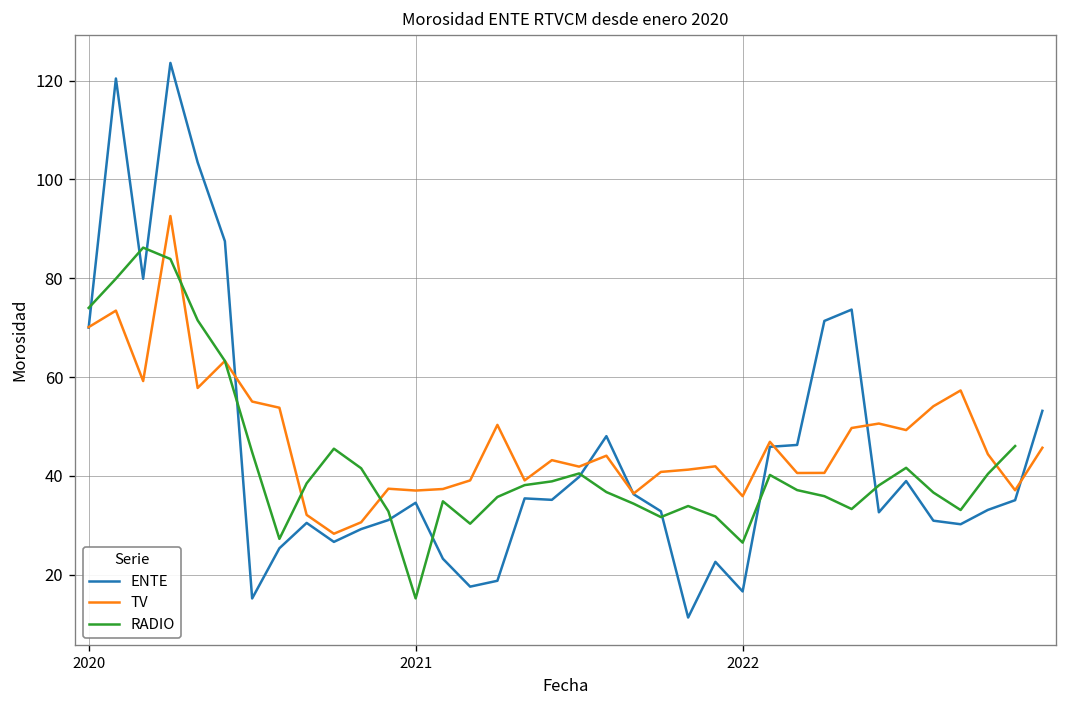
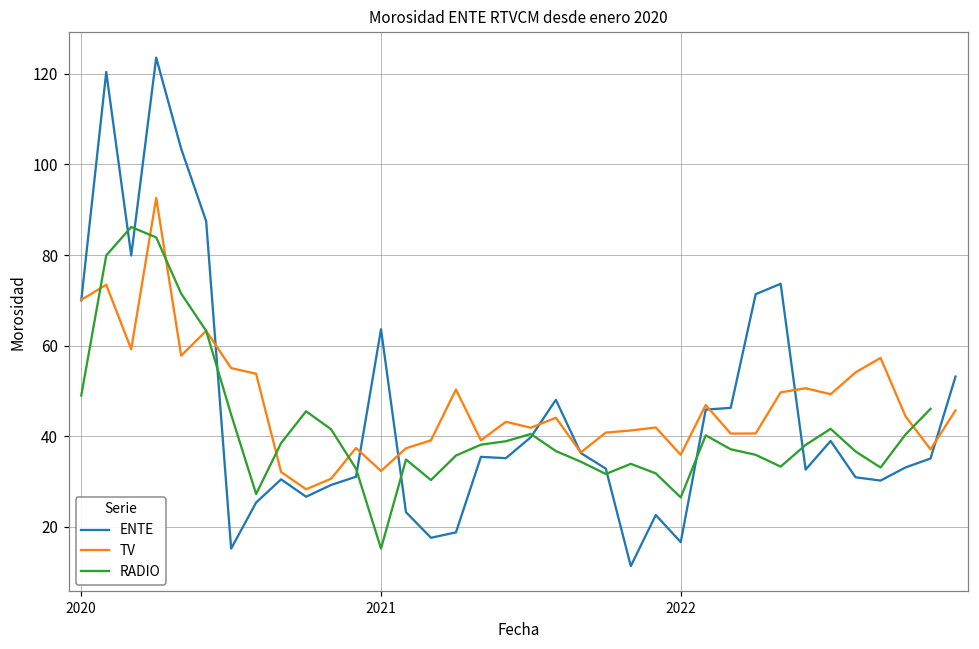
RADIO, 2020: 74 -> 49
ENTE, 2021: 35 -> 64
TV, 2021: 37 -> 32
